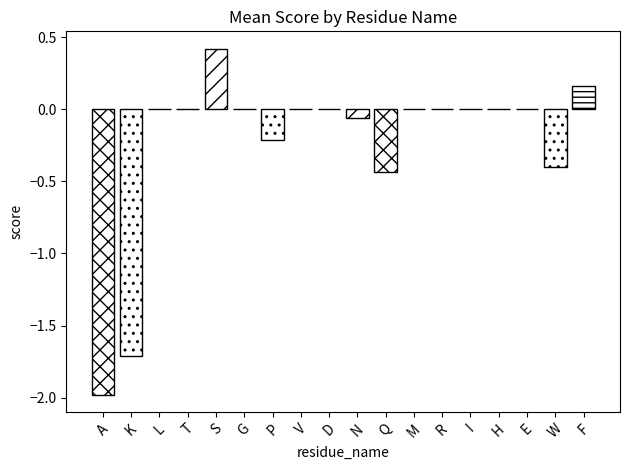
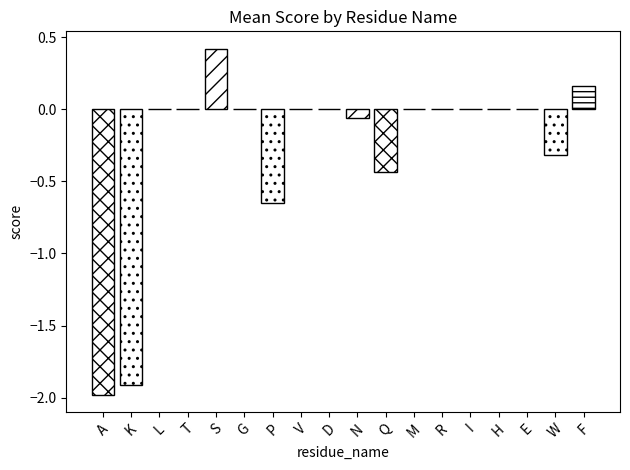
K: -1.71 -> -1.91
P: -0.22 -> -0.65
W: -0.40 -> -0.32
